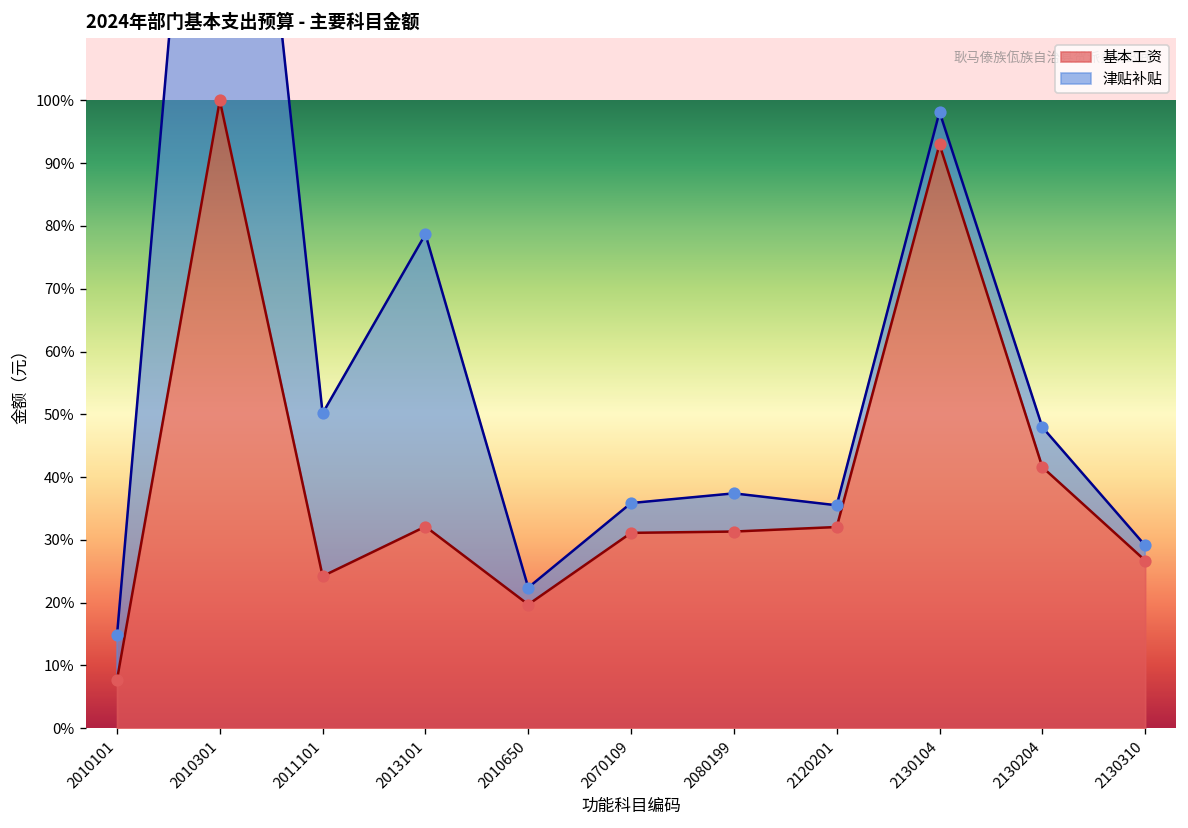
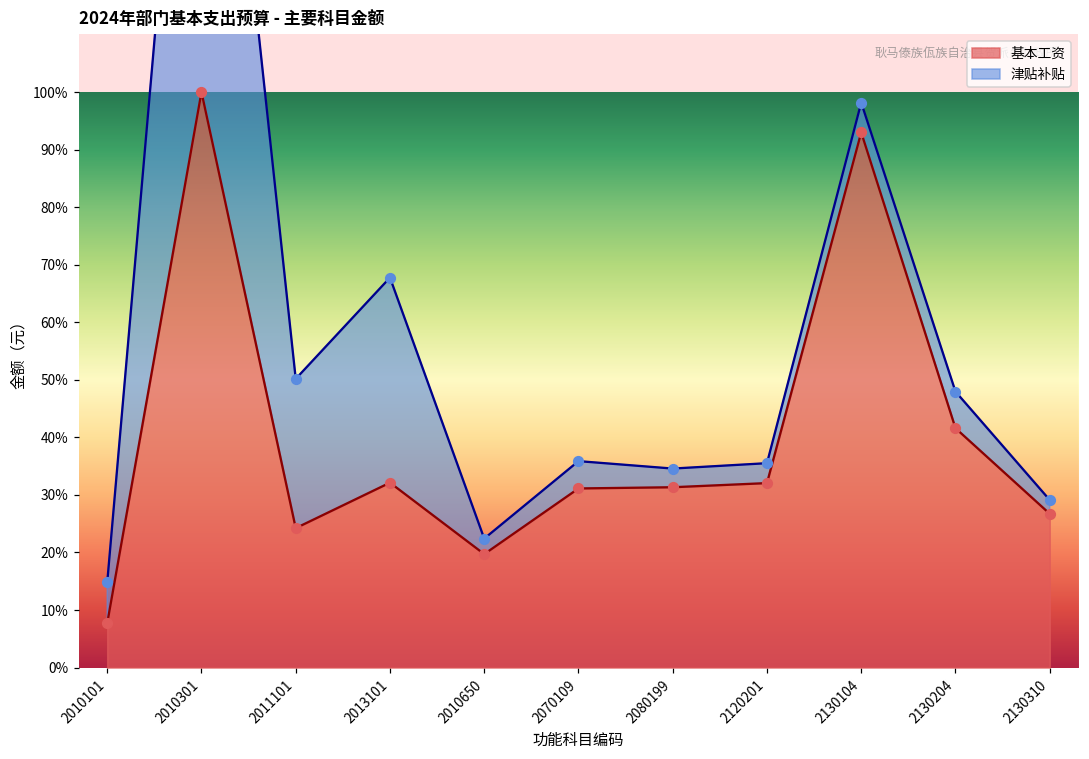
津贴补贴, 2013101: 47% -> 36%
津贴补贴, 2080199: 6% -> 3%
